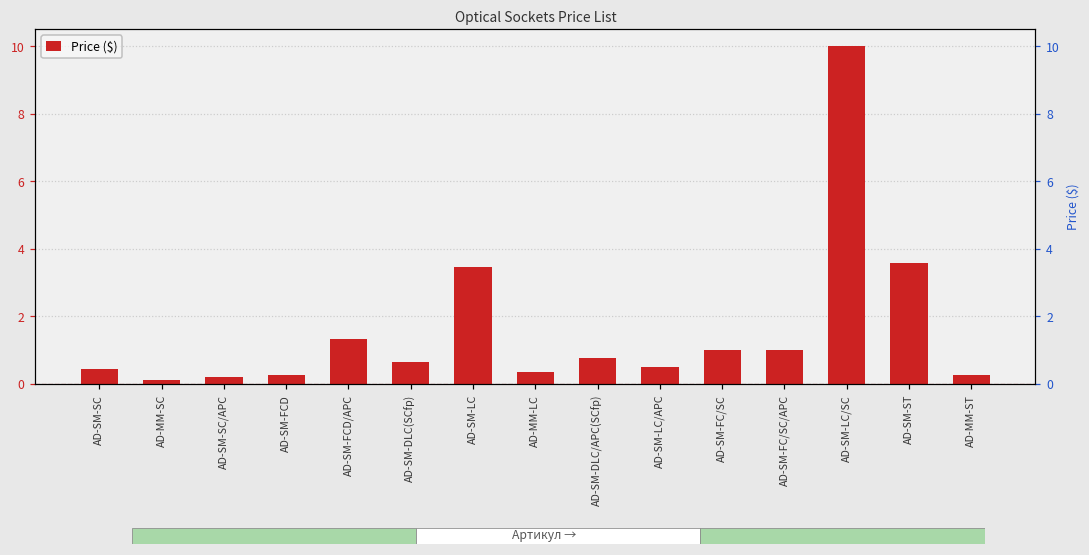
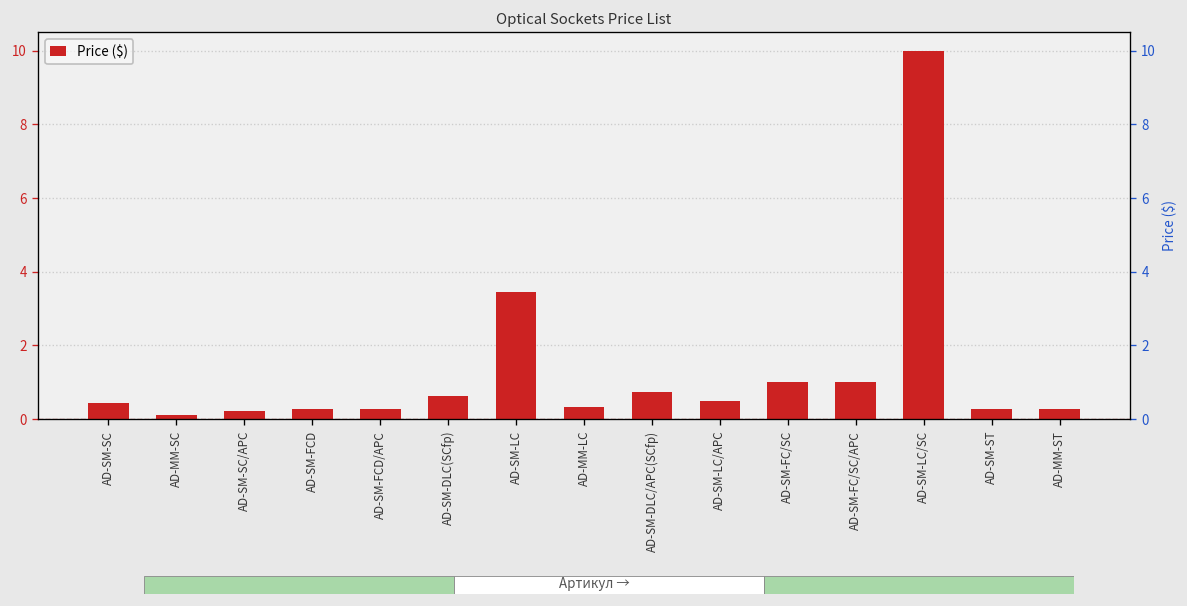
Optical Sockets Price List, AD-SM-FCD/APC: 1.3 -> 0.3
Optical Sockets Price List, AD-SM-ST: 3.6 -> 0.3
